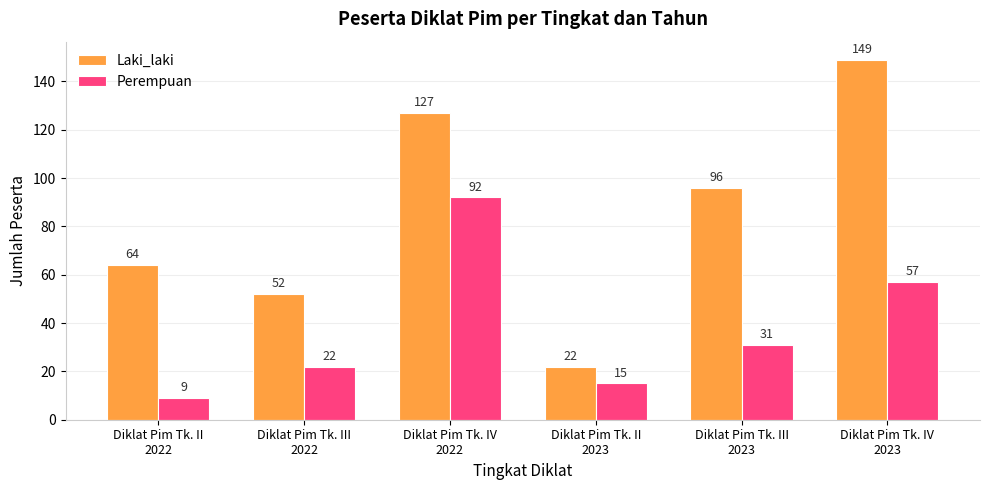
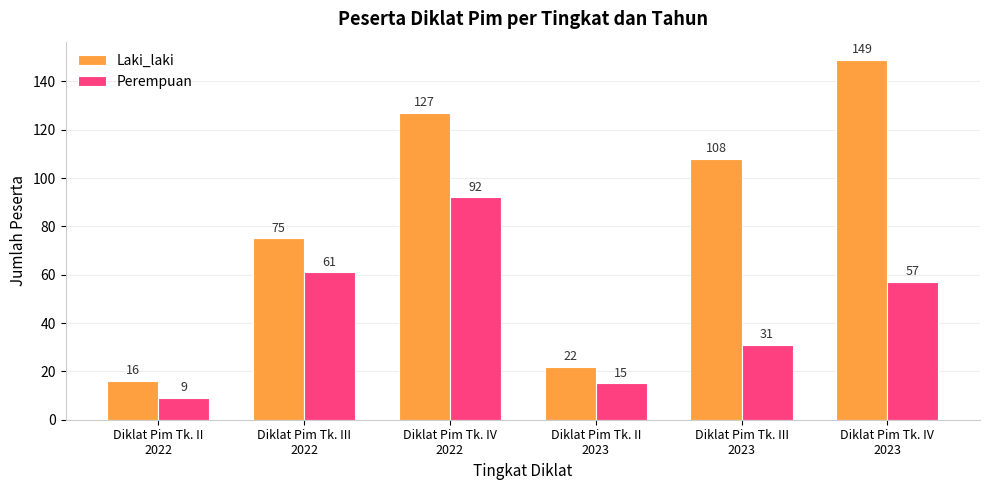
Laki_laki, Diklat Pim Tk. II 2022: 64 -> 16
Laki_laki, Diklat Pim Tk. III 2022: 52 -> 75
Perempuan, Diklat Pim Tk. III 2022: 22 -> 61
Laki_laki, Diklat Pim Tk. III 2023: 96 -> 108
